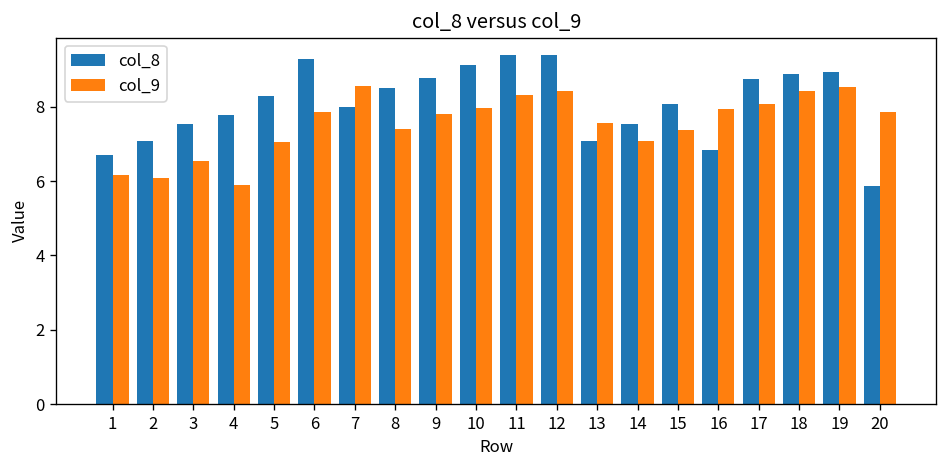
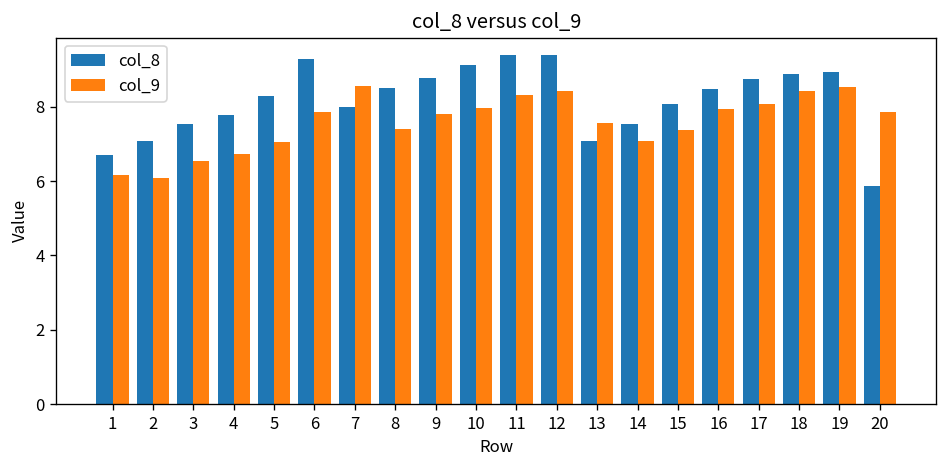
col_9, 4: 5.9 -> 6.7
col_8, 16: 6.8 -> 8.5
